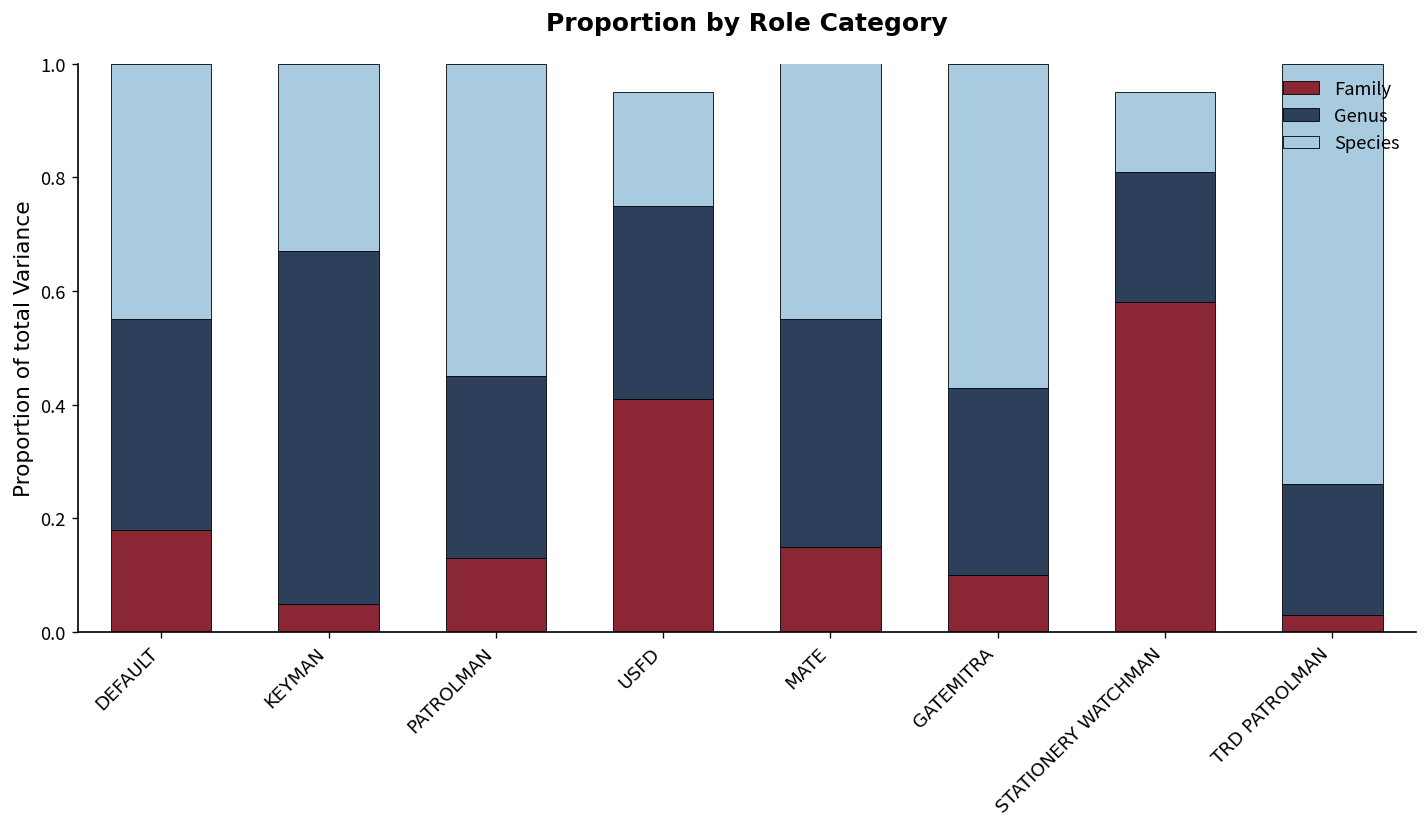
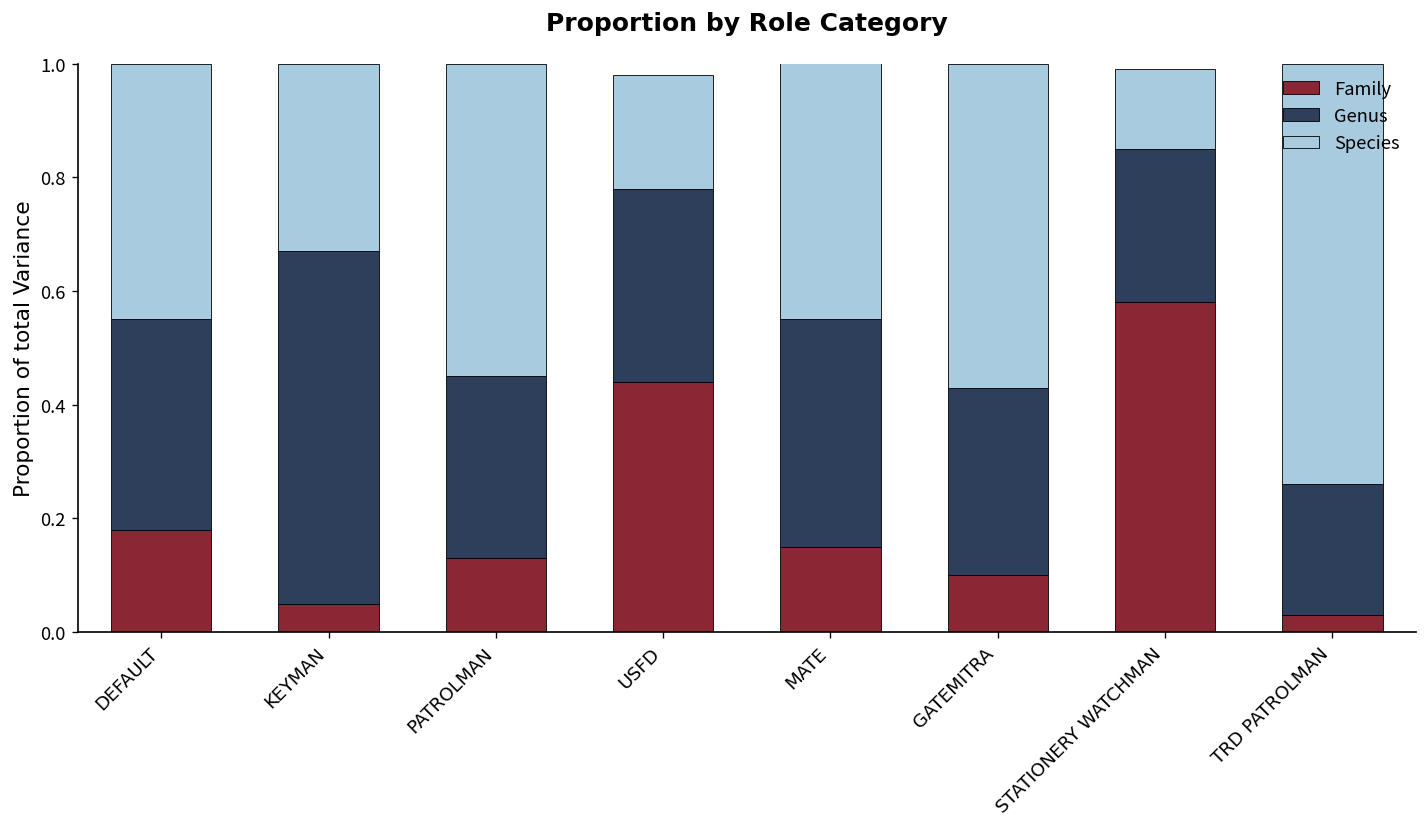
Family, USFD: 0.41 -> 0.44
Genus, STATIONERY WATCHMAN: 0.23 -> 0.27
